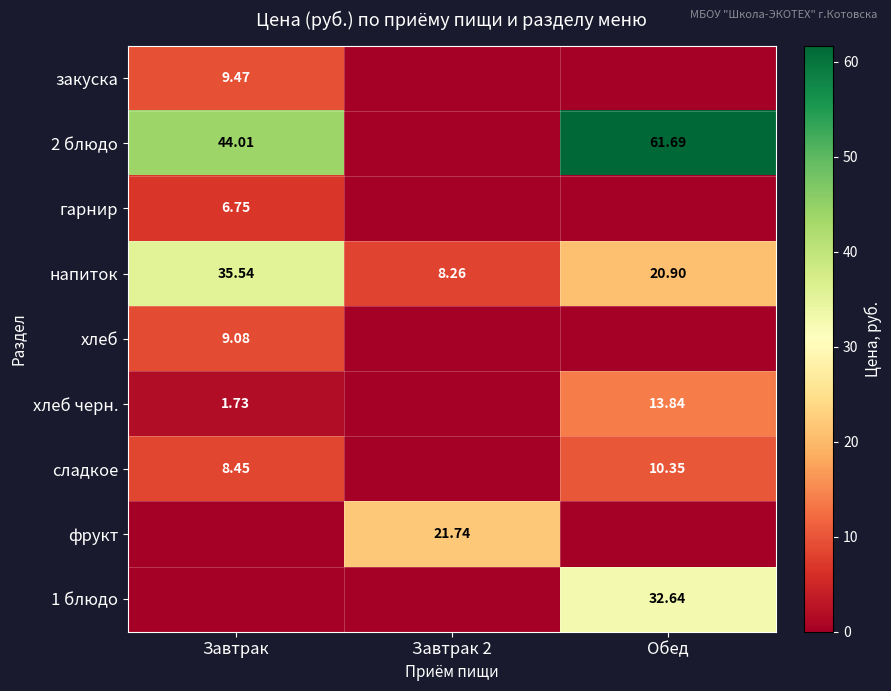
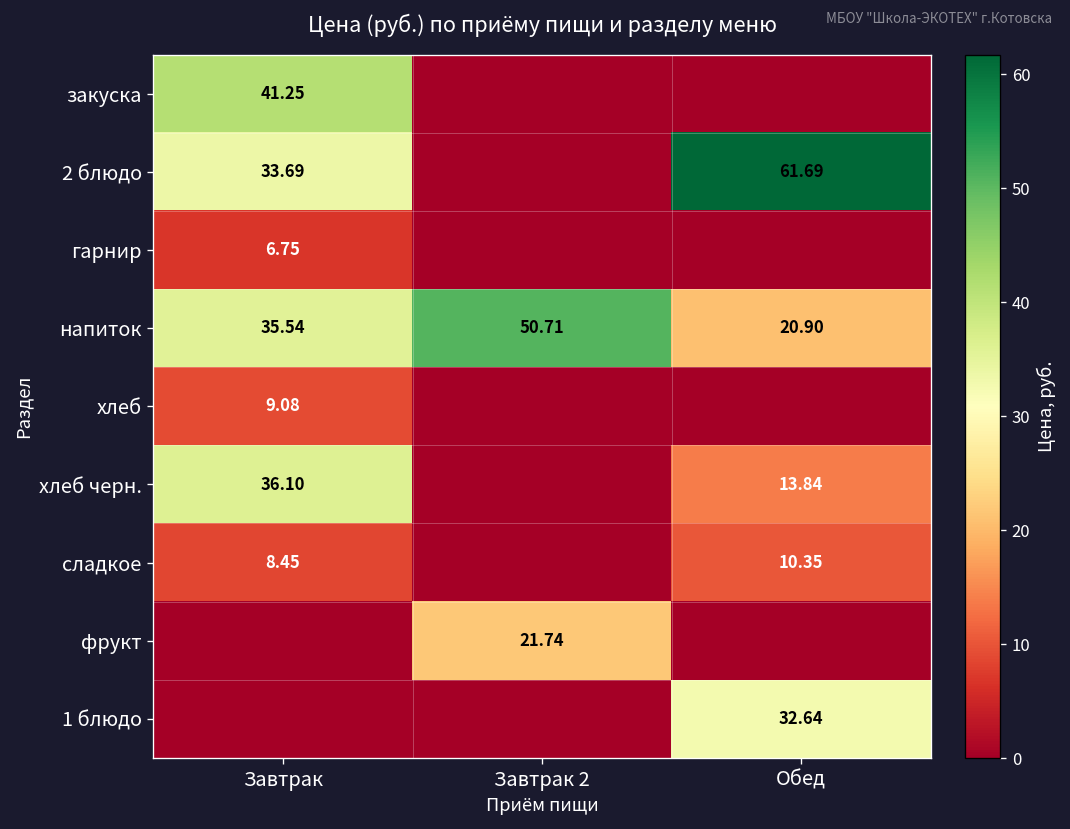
закуска, Завтрак: 9.47 -> 41.25
2 блюдо, Завтрак: 44.01 -> 33.69
напиток, Завтрак 2: 8.26 -> 50.71
хлеб черн., Завтрак: 1.73 -> 36.10
